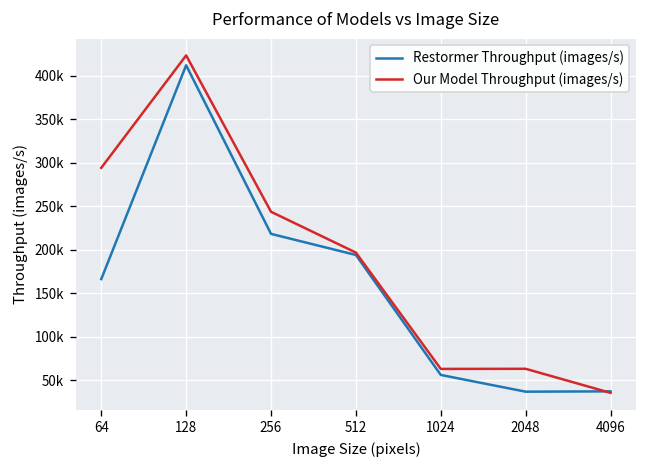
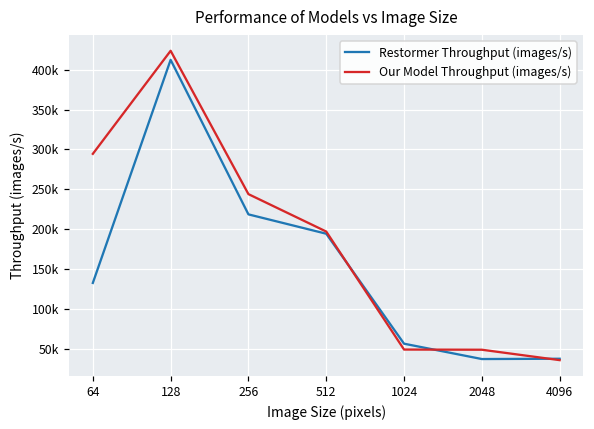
Restormer Throughput (images/s), 64: 170000 -> 130000
Our Model Throughput (images/s), 1024: 60000 -> 50000
Our Model Throughput (images/s), 2048: 60000 -> 50000
